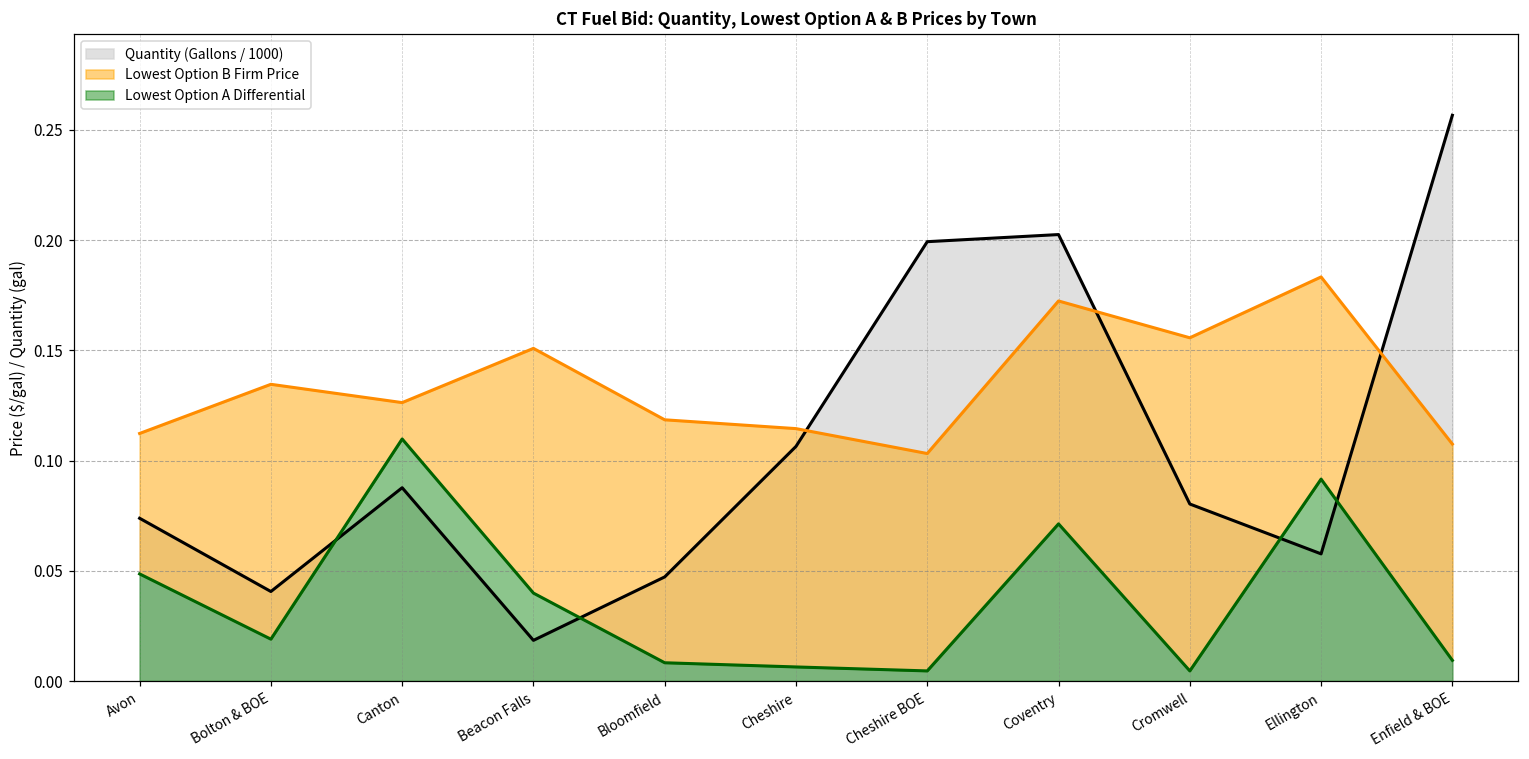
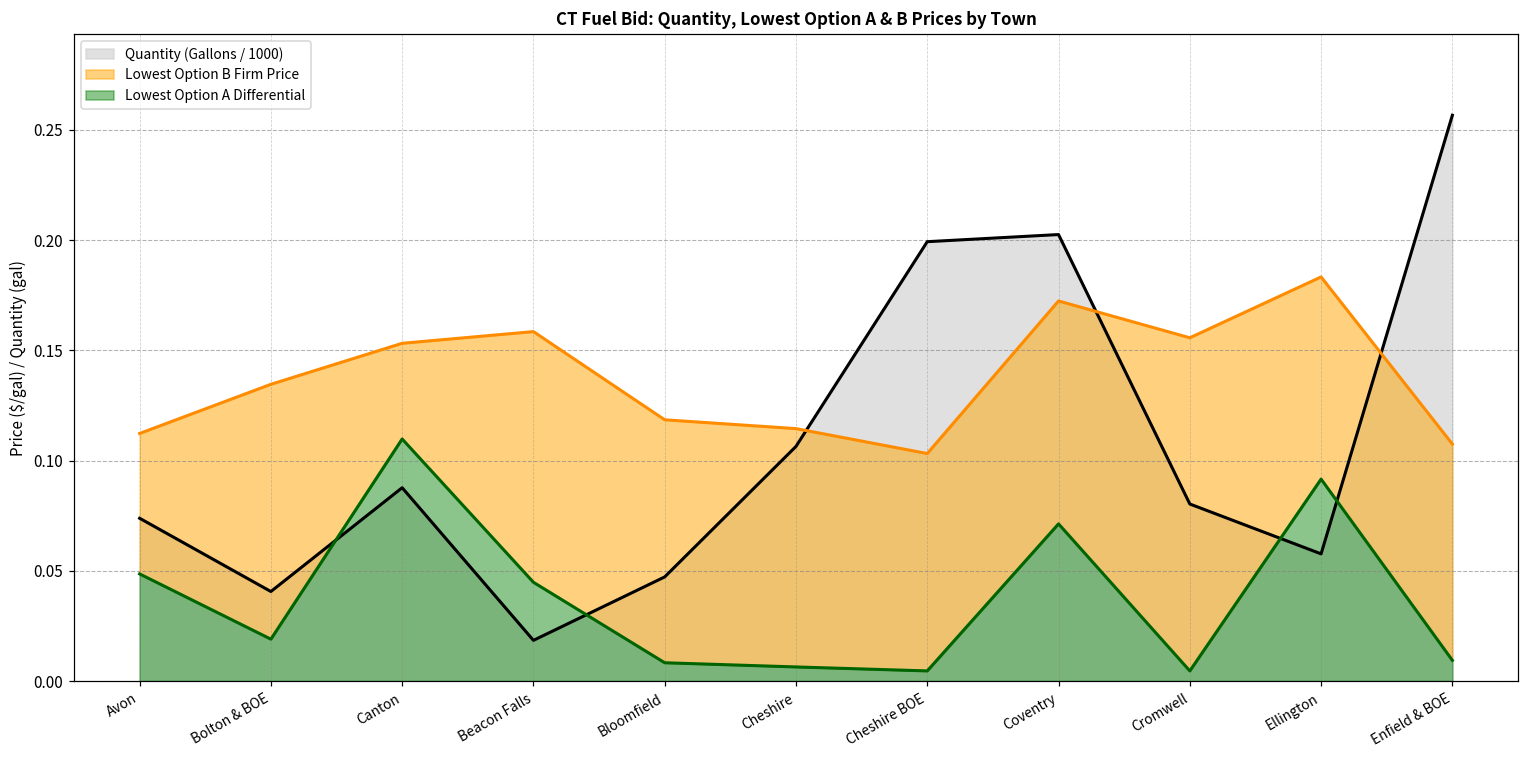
Lowest Option B Firm Price, Canton: 0.126 -> 0.153
Lowest Option B Firm Price, Beacon Falls: 0.151 -> 0.159
Lowest Option A Differential, Beacon Falls: 0.040 -> 0.045
